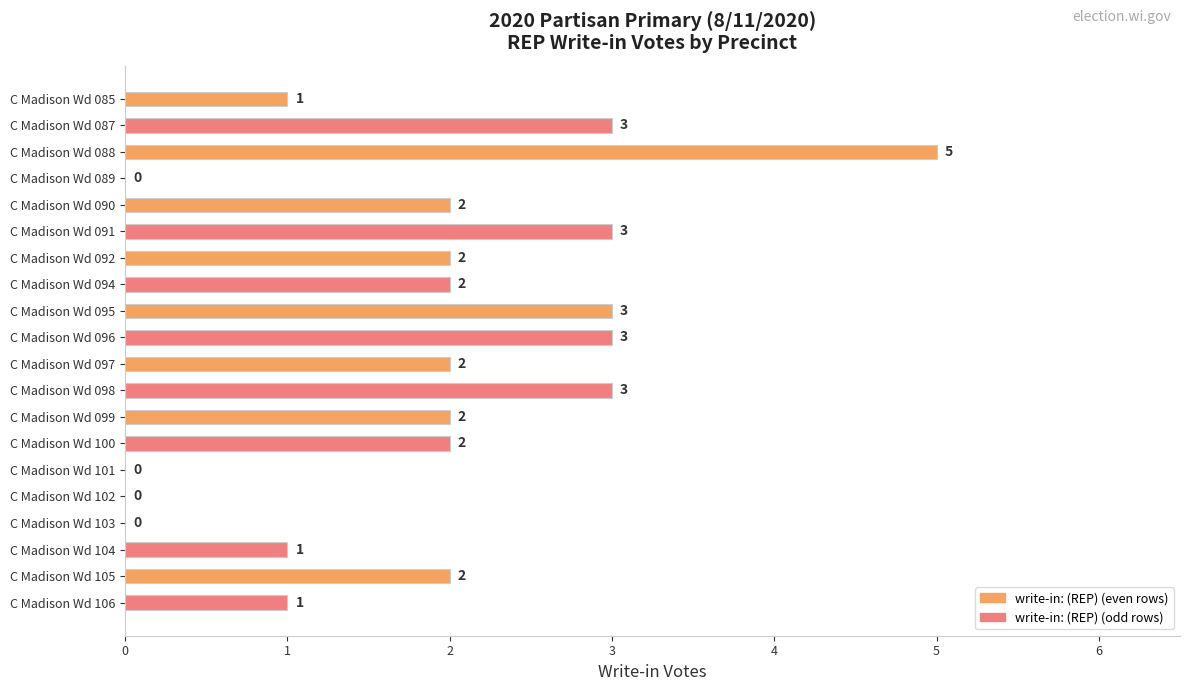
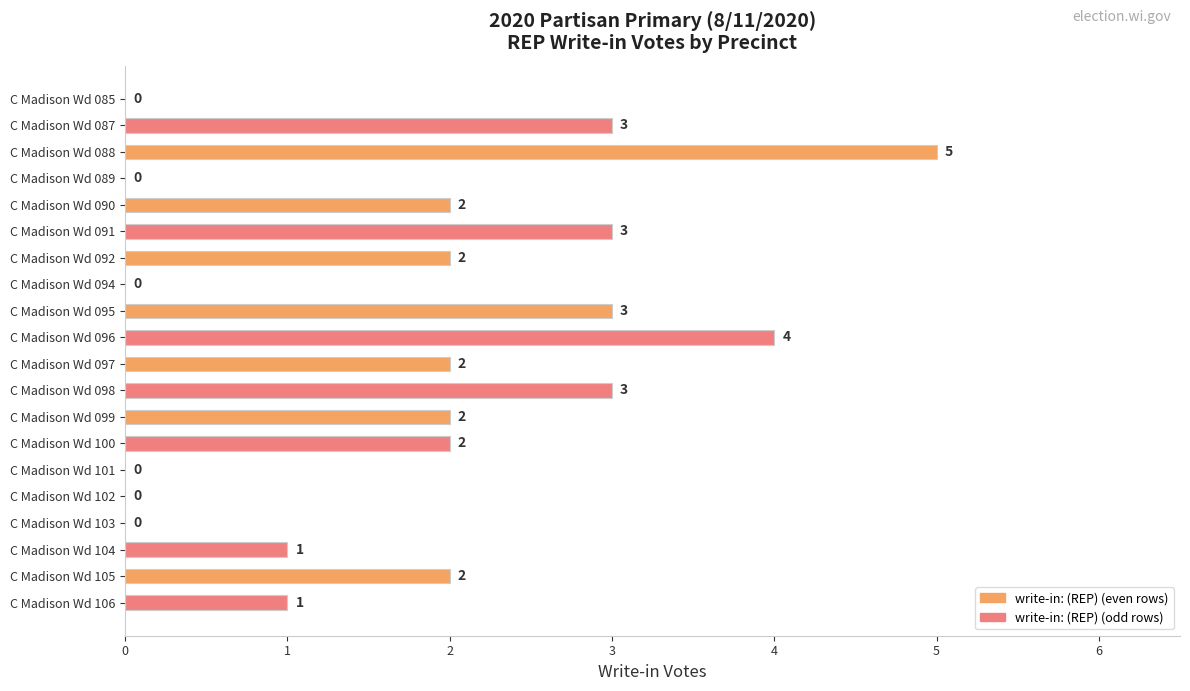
C Madison Wd 085: 1 -> 0
C Madison Wd 094: 2 -> 0
C Madison Wd 096: 3 -> 4
